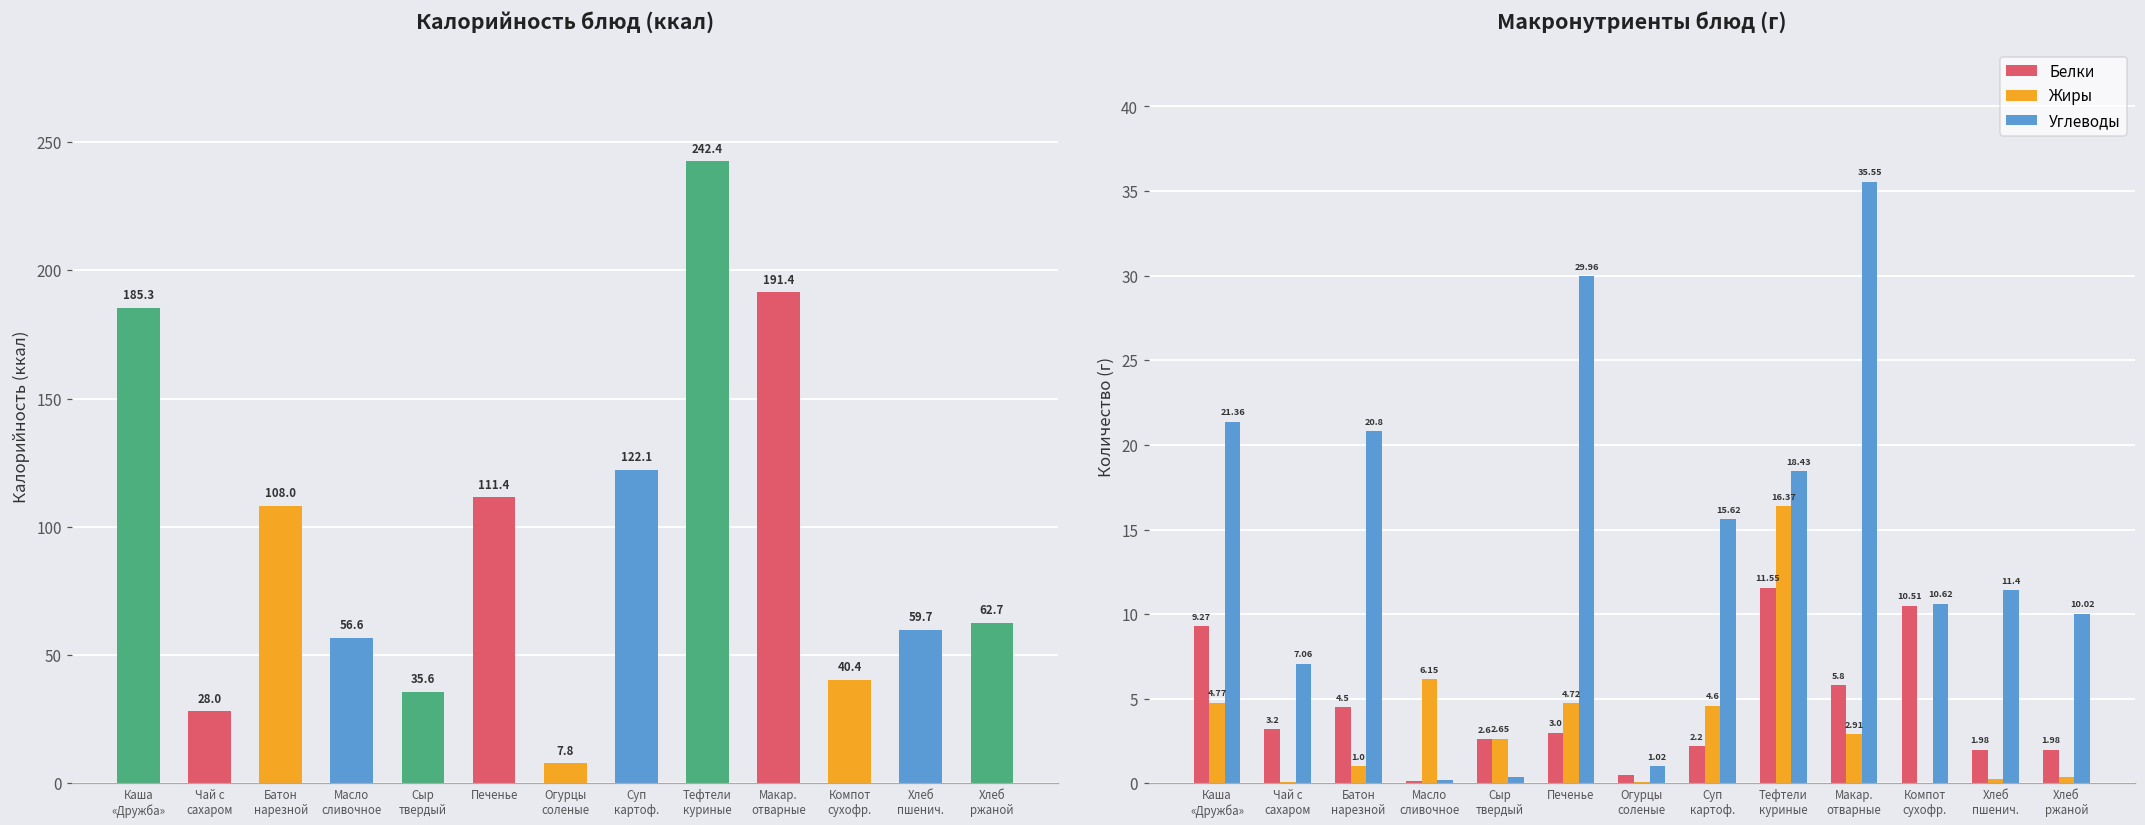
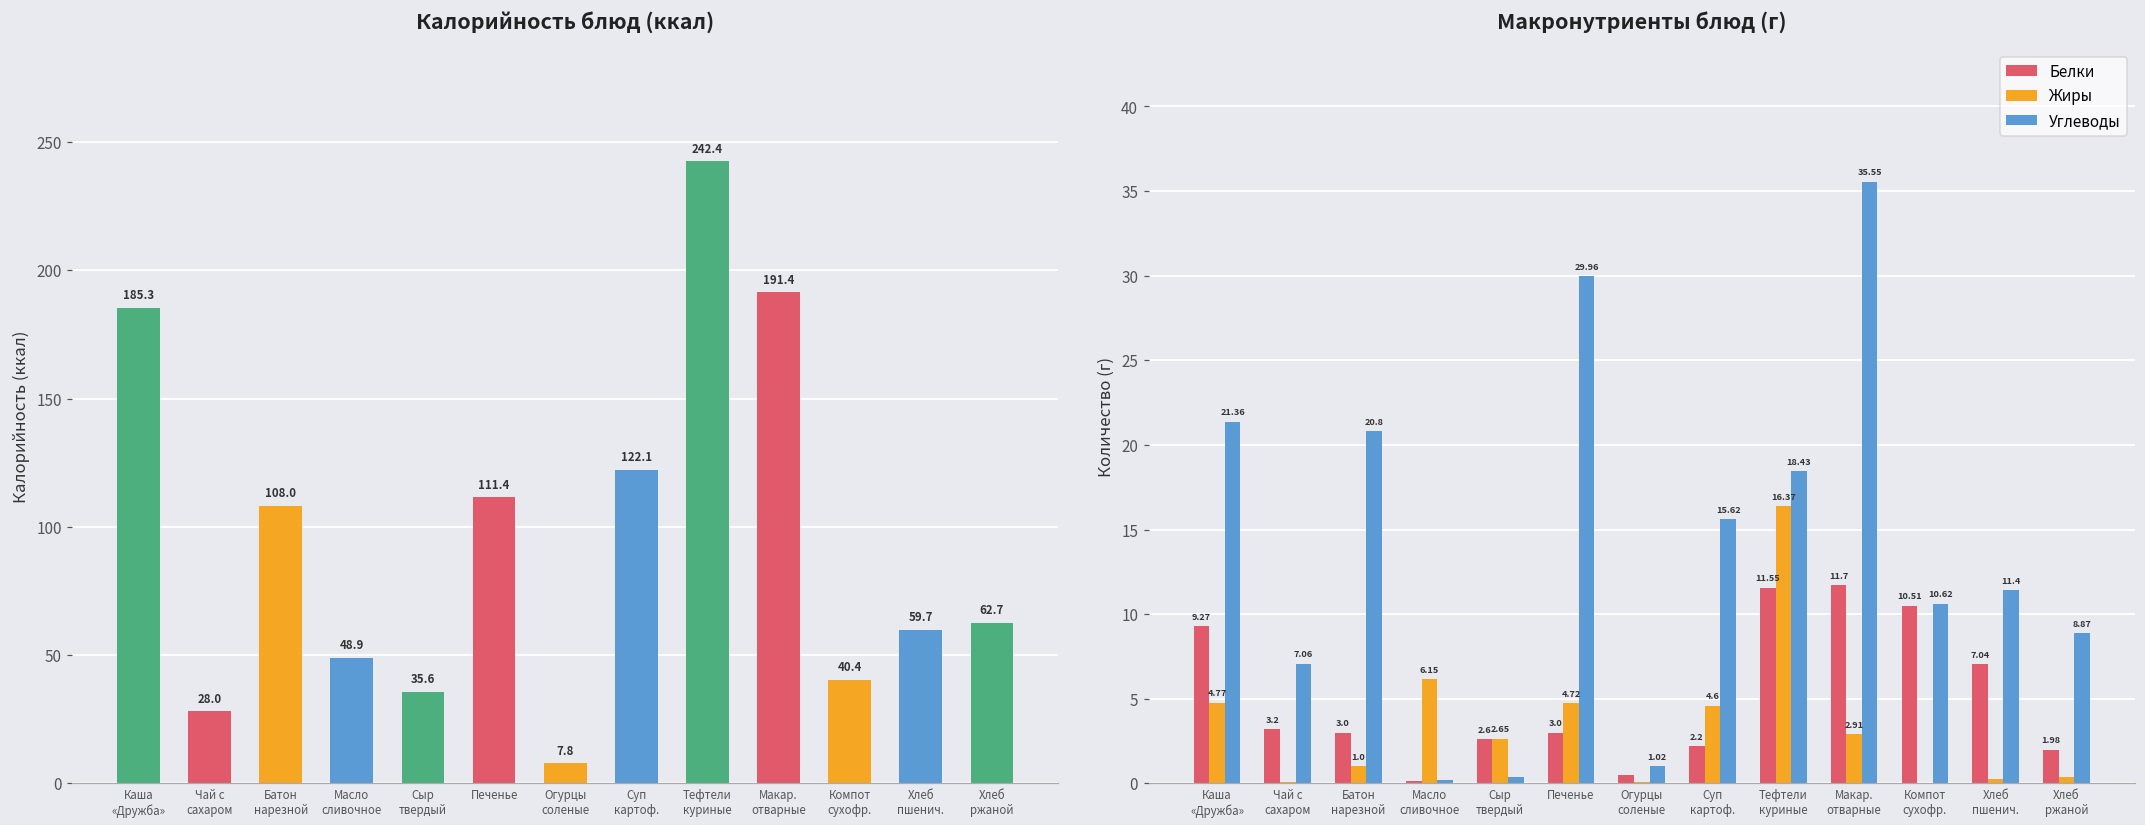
Калорийность блюд (ккал), Масло сливочное: 56.6 -> 48.9
Макронутриенты блюд (г), Белки, Батон нарезной: 4.5 -> 3.0
Макронутриенты блюд (г), Белки, Макар. отварные: 5.8 -> 11.7
Макронутриенты блюд (г), Белки, Хлеб пшенич.: 1.98 -> 7.04
Макронутриенты блюд (г), Углеводы, Хлеб ржаной: 10.02 -> 8.87
